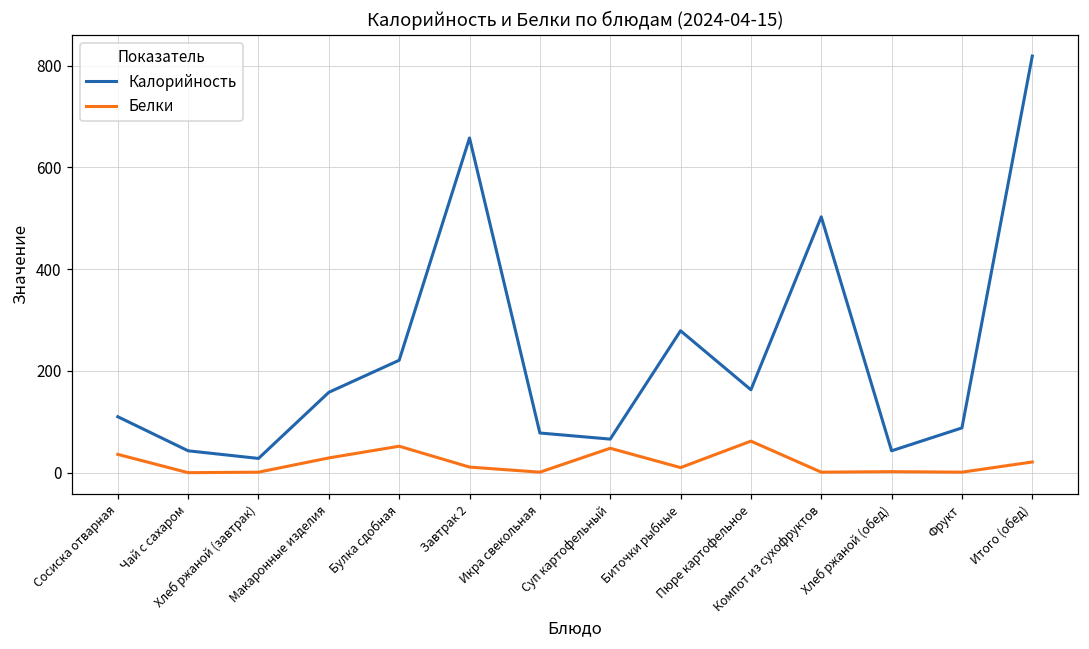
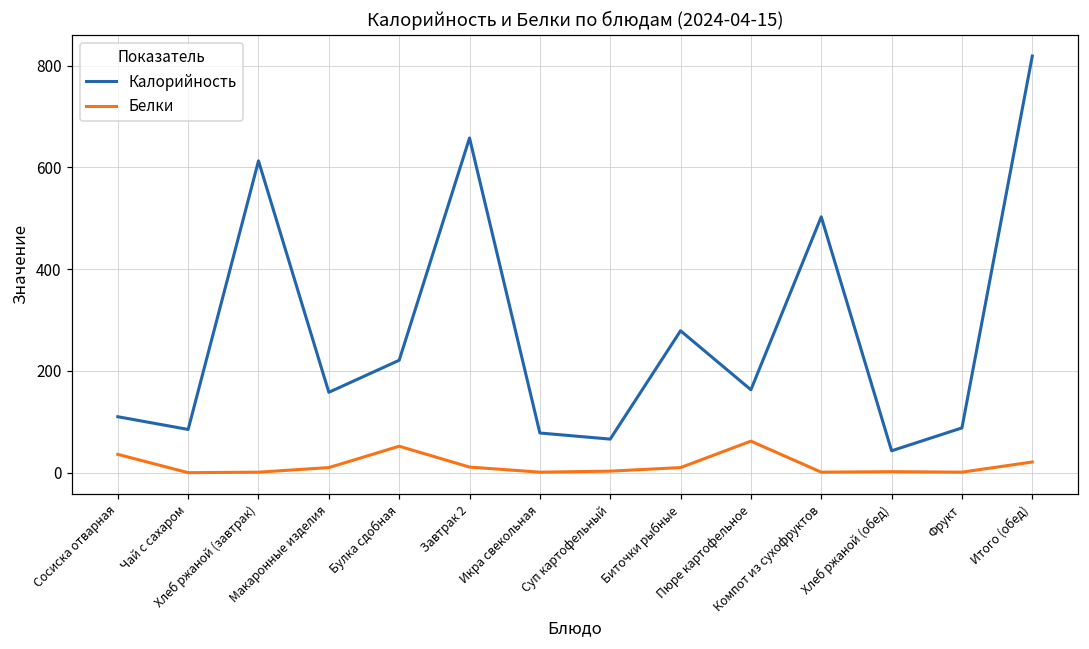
Калорийность, Чай с сахаром: 40 -> 90
Калорийность, Хлеб ржаной (завтрак): 30 -> 610
Белки, Макаронные изделия: 30 -> 10
Белки, Суп картофельный: 50 -> 0
